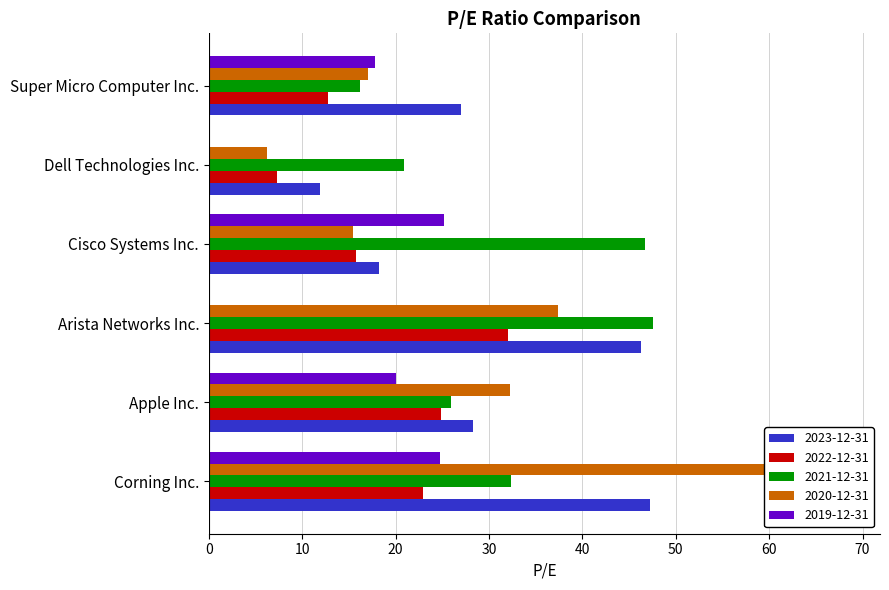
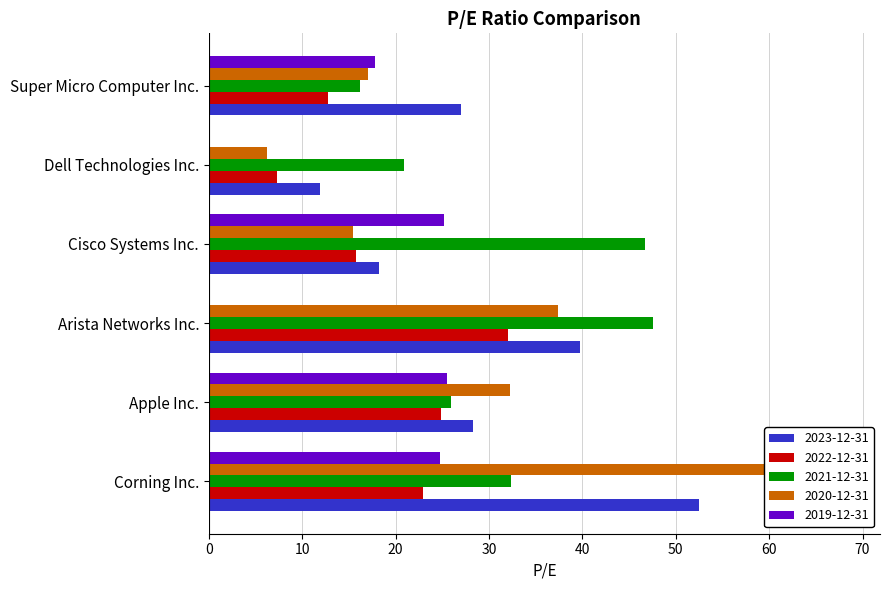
2023-12-31, Arista Networks Inc.: 46 -> 40
2019-12-31, Apple Inc.: 20 -> 26
2023-12-31, Corning Inc.: 47 -> 52
